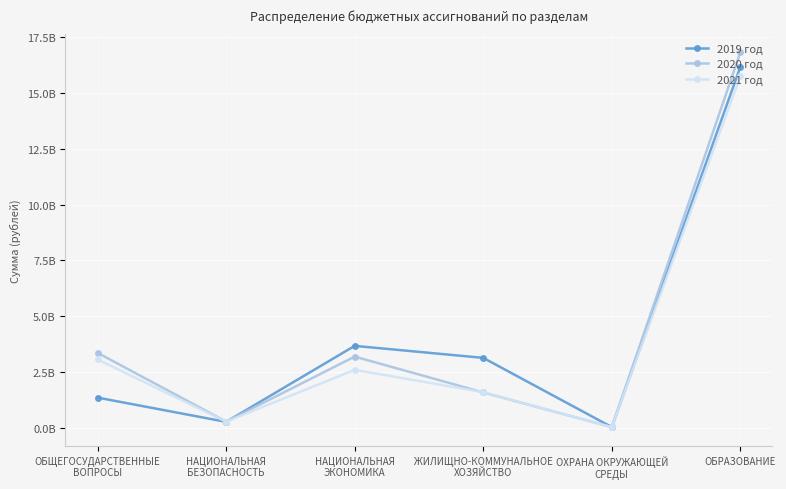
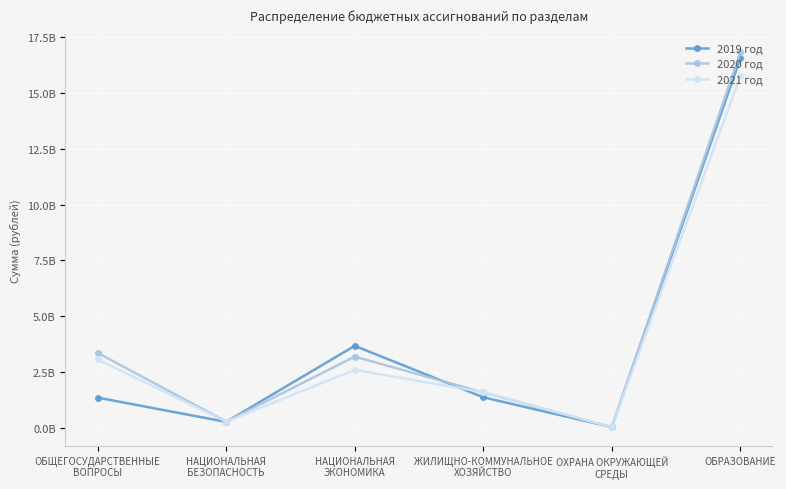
2019 год, ЖИЛИЩНО-КОММУНАЛЬНОЕ ХОЗЯЙСТВО: 3100000000 -> 1400000000
2019 год, ОБРАЗОВАНИЕ: 16200000000 -> 16600000000
